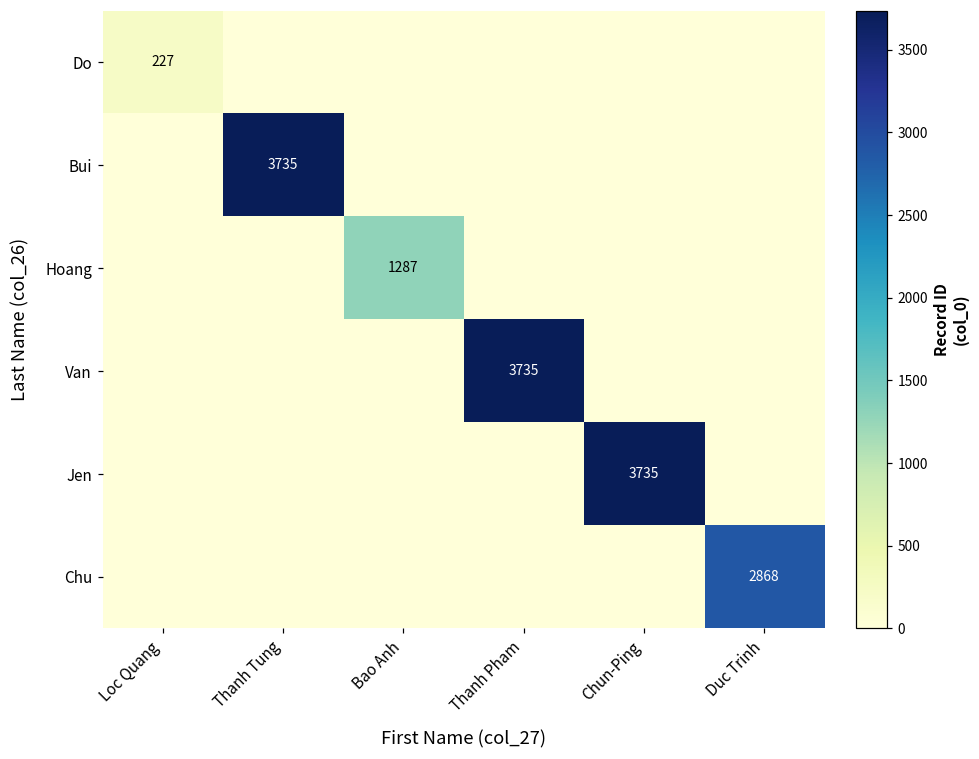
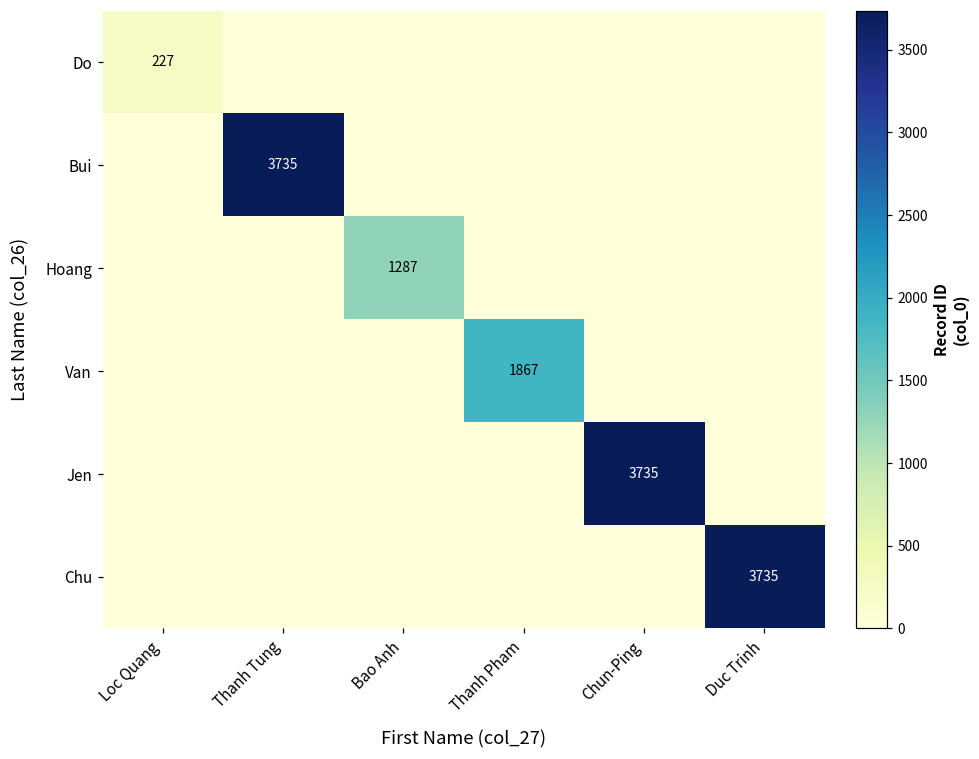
Van, Thanh Pham: 3735 -> 1867
Chu, Duc Trinh: 2868 -> 3735
